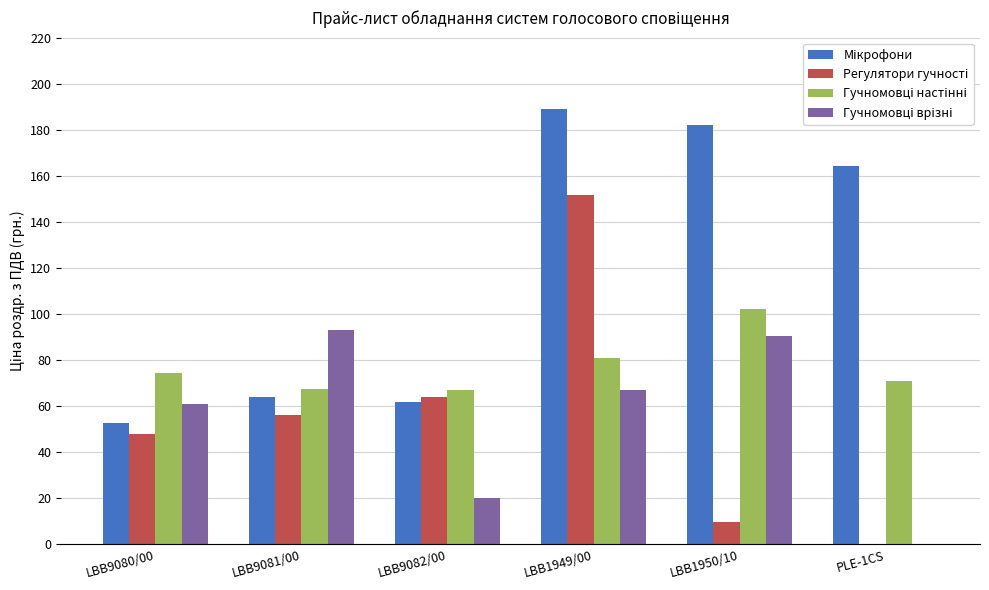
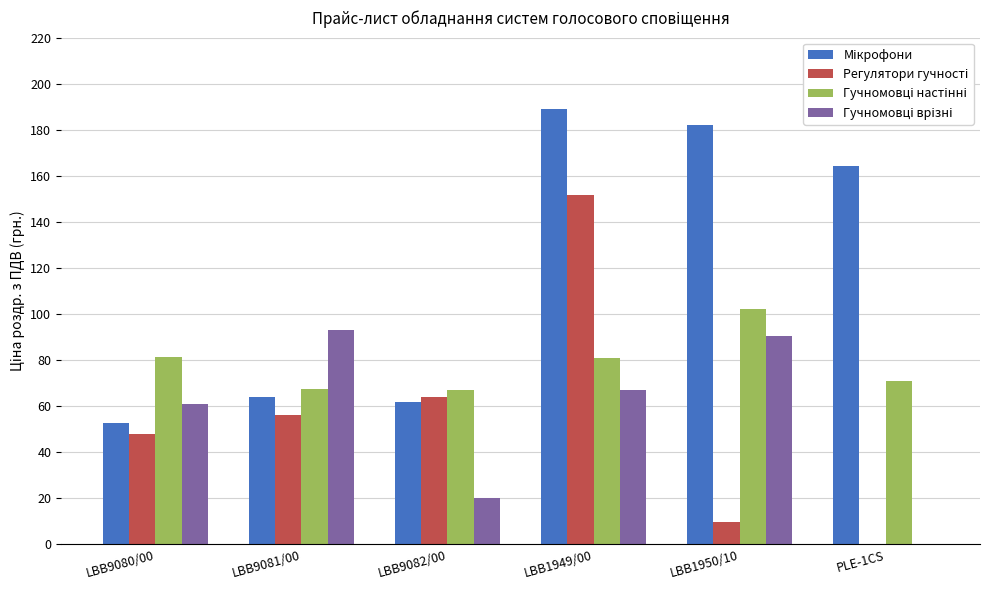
Гучномовці настінні, LBB9080/00: 74 -> 81
